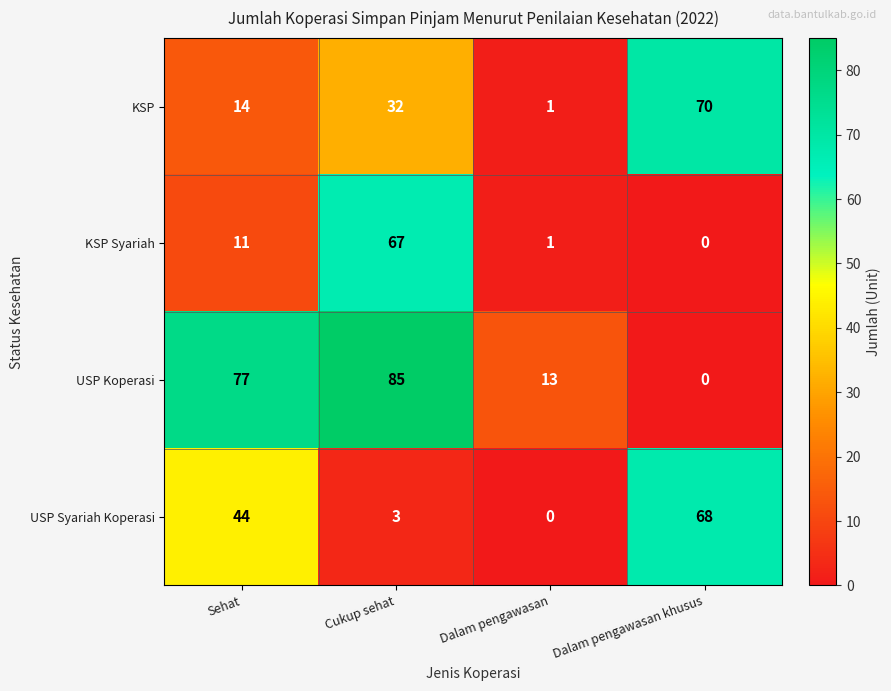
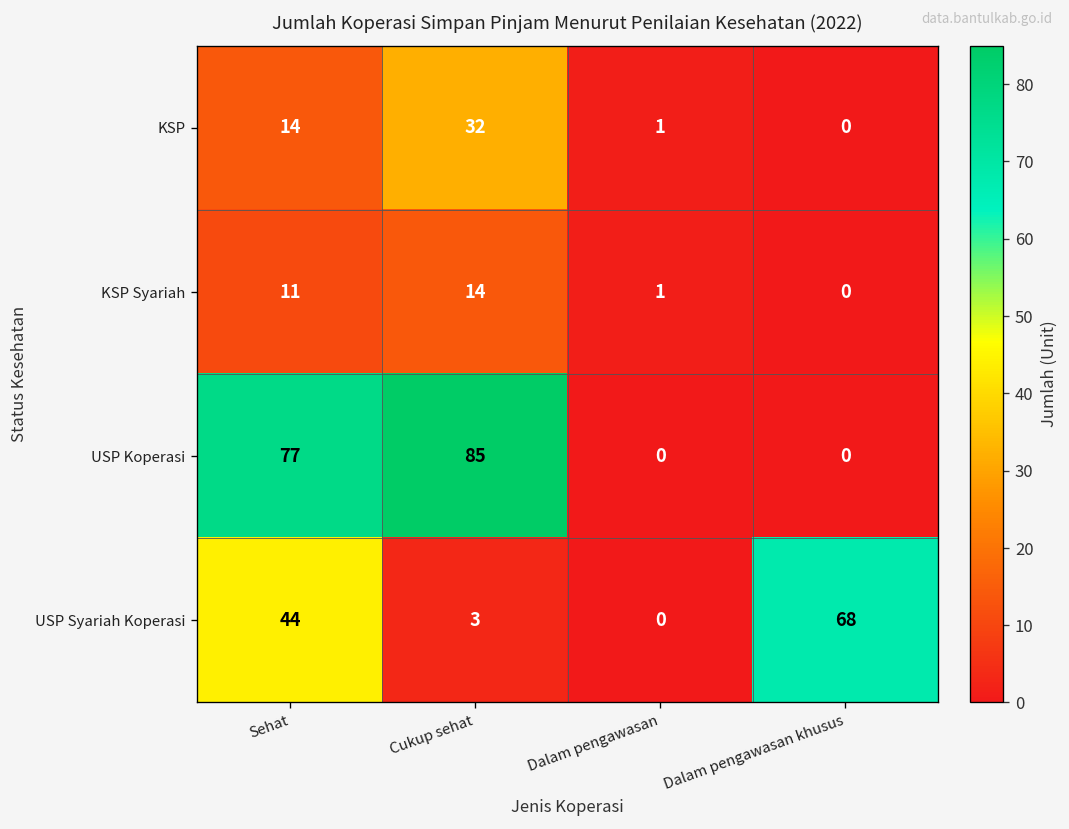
KSP, Dalam pengawasan khusus: 70 -> 0
KSP Syariah, Cukup sehat: 67 -> 14
USP Koperasi, Dalam pengawasan: 13 -> 0
